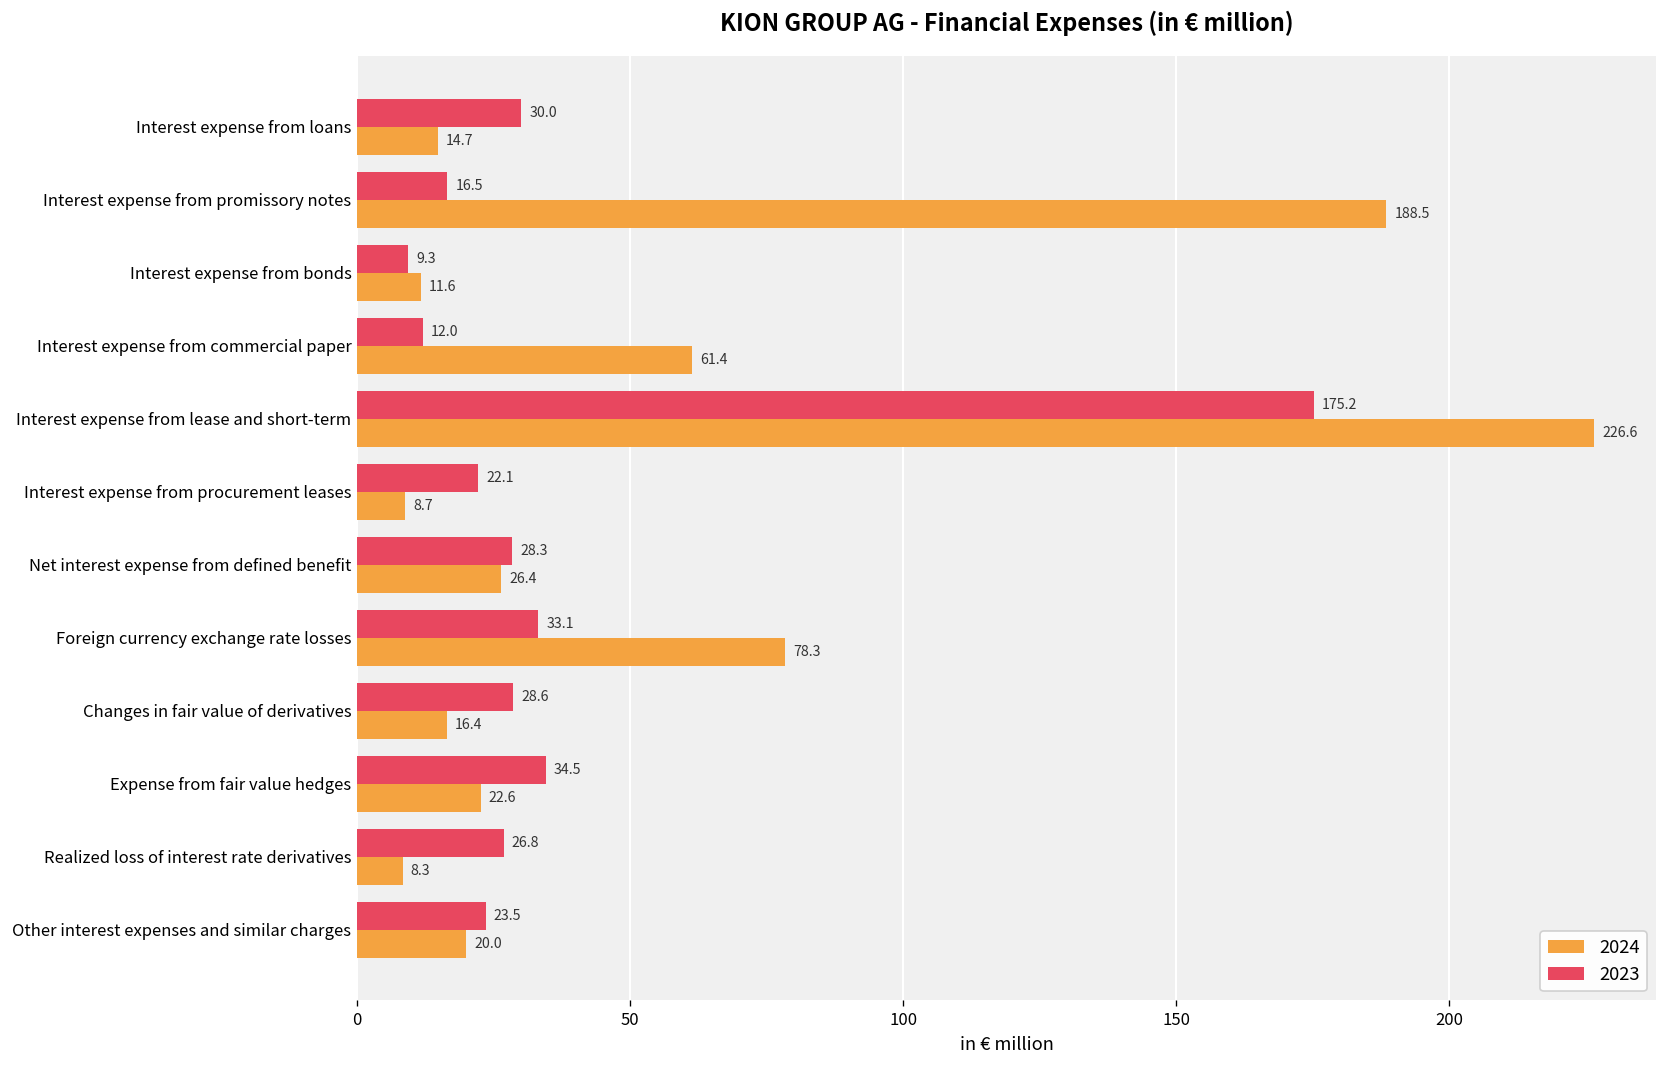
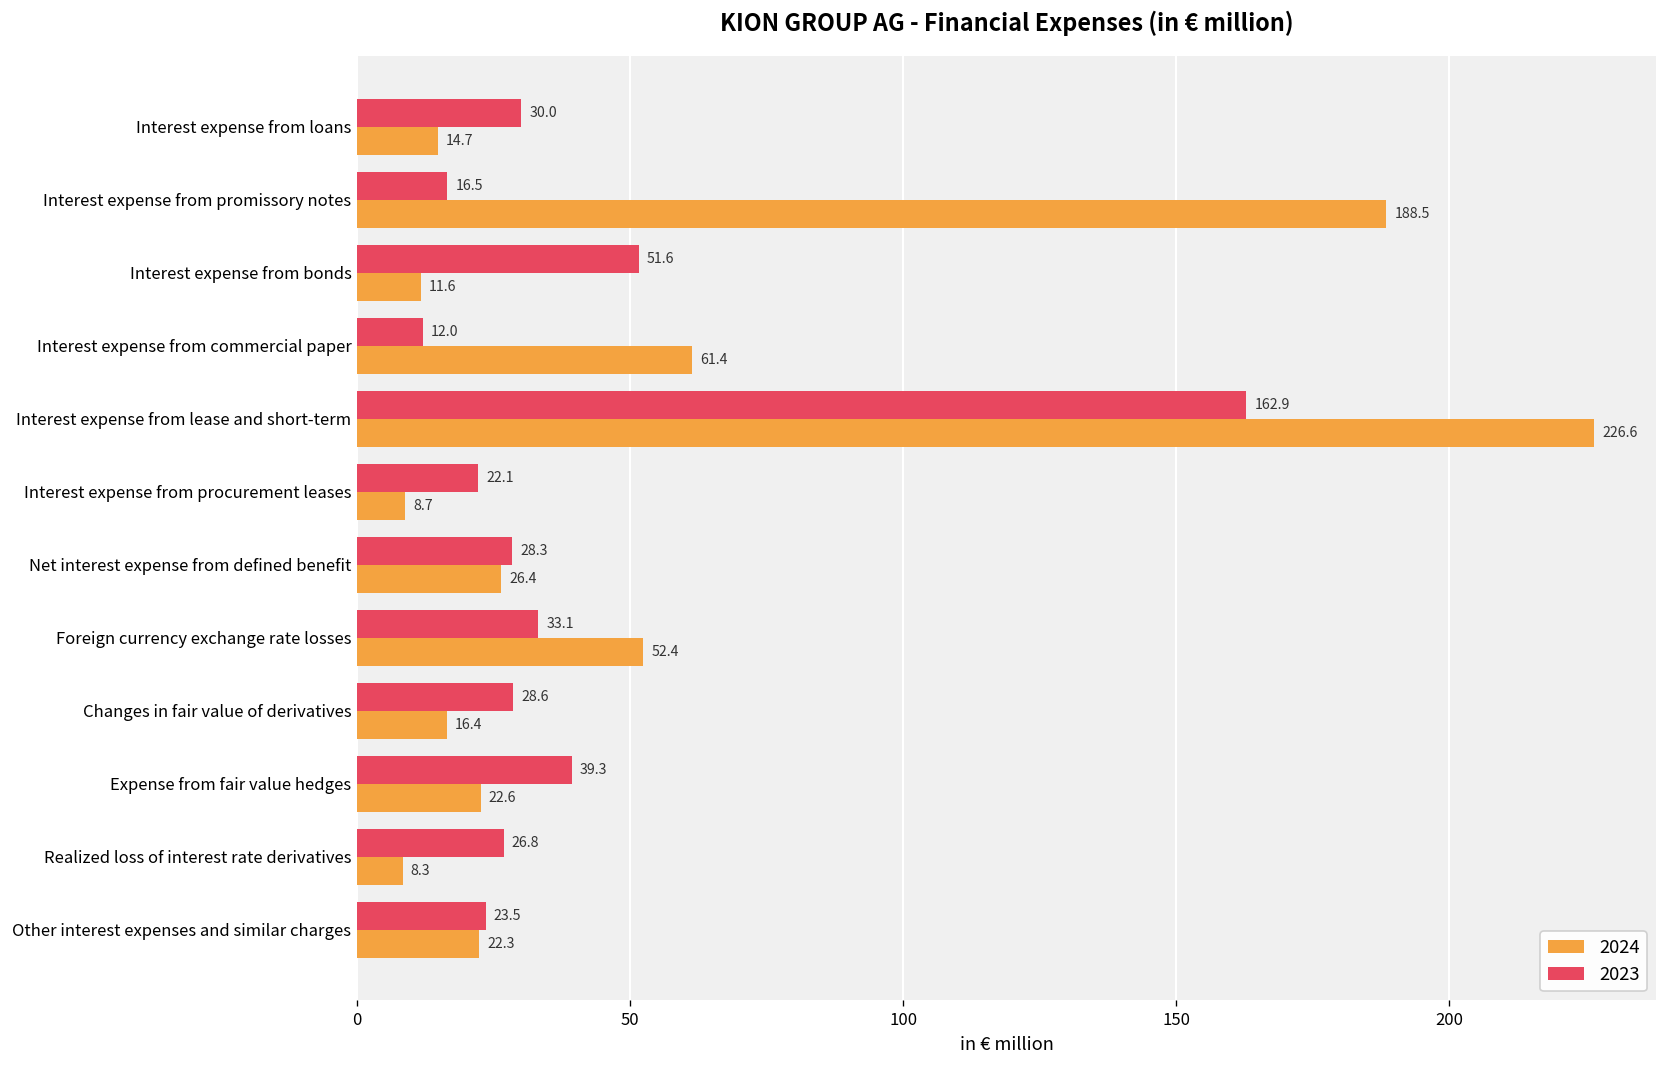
2023, Interest expense from bonds: 9.3 -> 51.6
2023, Interest expense from lease and short-term: 175.2 -> 162.9
2024, Foreign currency exchange rate losses: 78.3 -> 52.4
2023, Expense from fair value hedges: 34.5 -> 39.3
2024, Other interest expenses and similar charges: 20.0 -> 22.3
